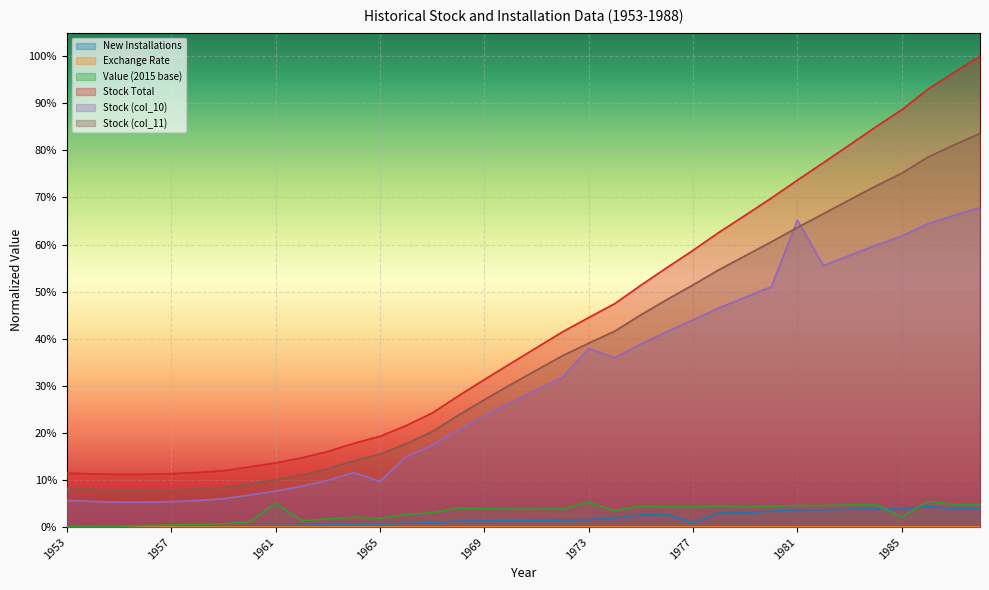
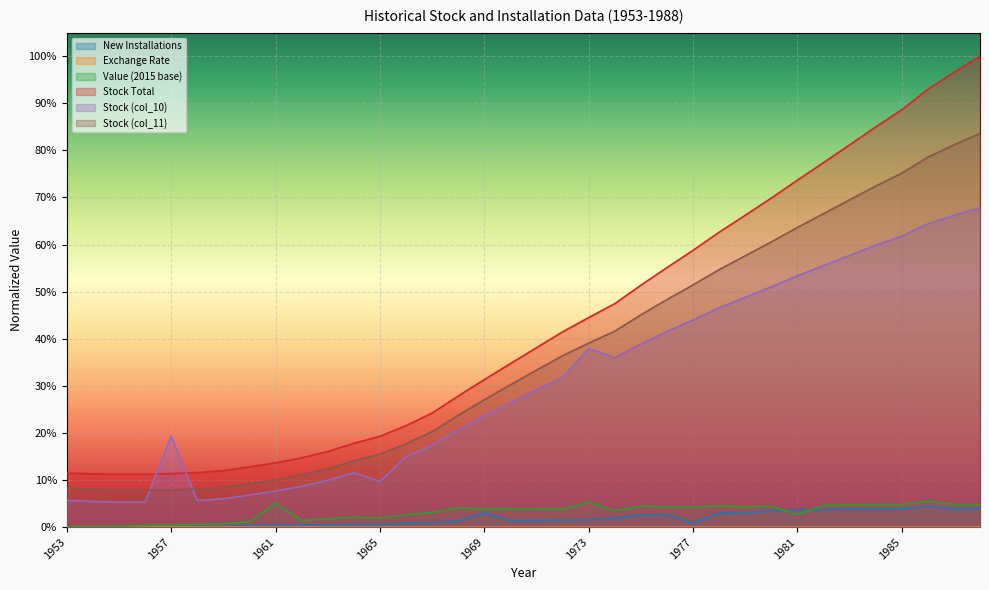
Stock (col_10), 1957: 5% -> 19%
New Installations, 1969: 1% -> 3%
Value (2015 base), 1981: 5% -> 3%
Stock (col_10), 1981: 65% -> 53%
Value (2015 base), 1985: 2% -> 5%
